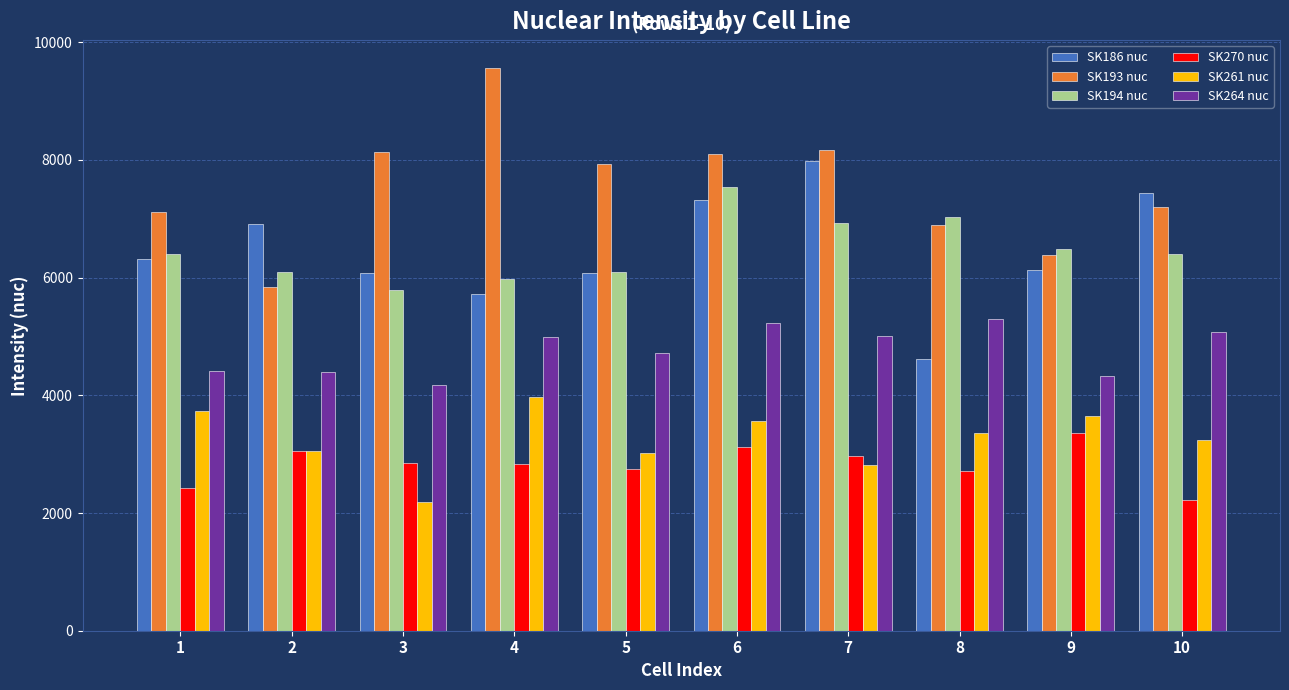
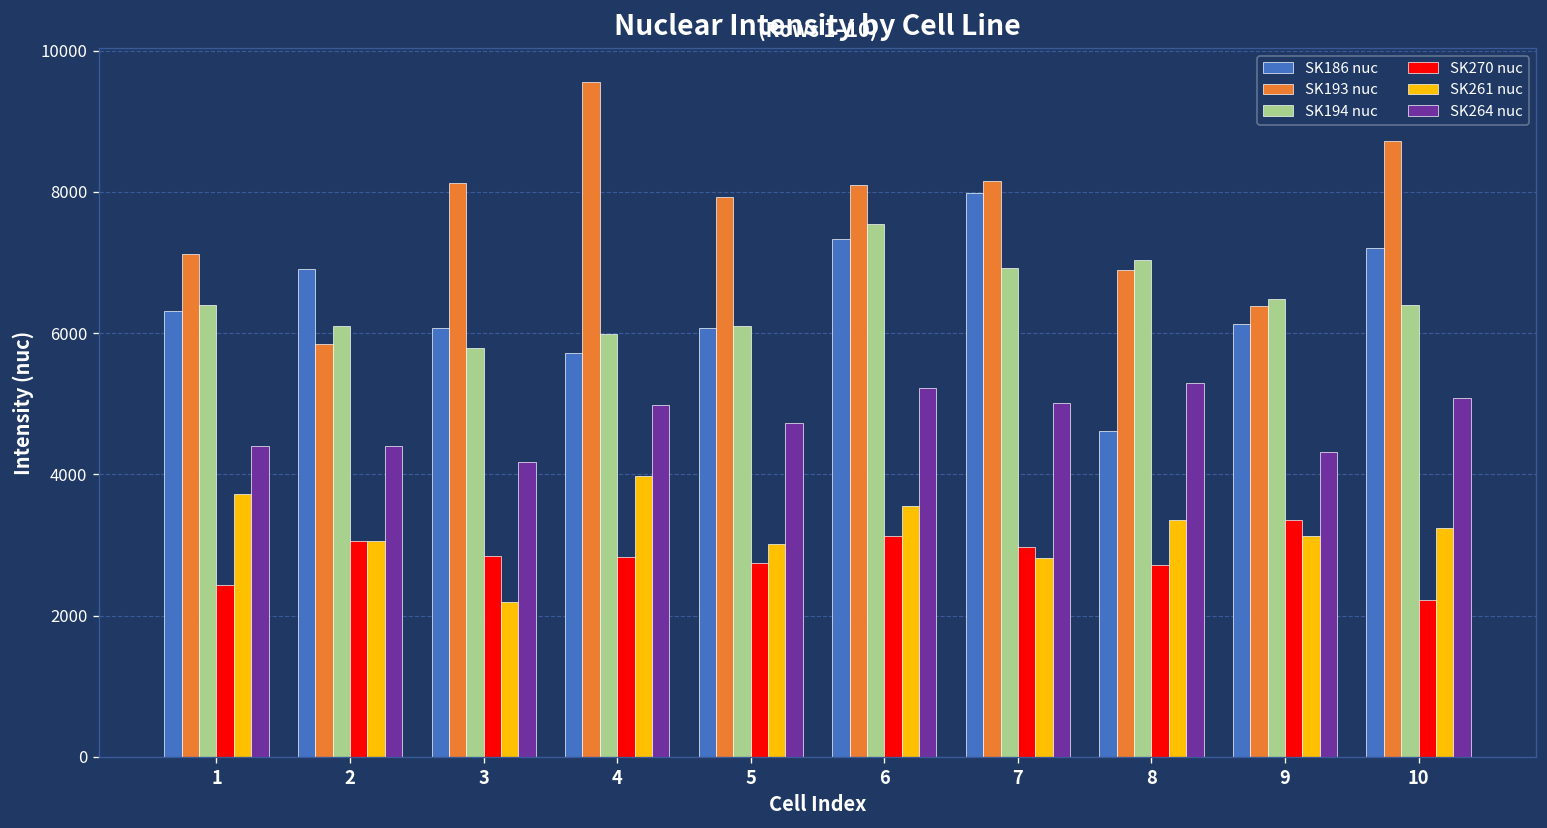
SK261 nuc, 9: 3600 -> 3100
SK186 nuc, 10: 7400 -> 7200
SK193 nuc, 10: 7200 -> 8700
